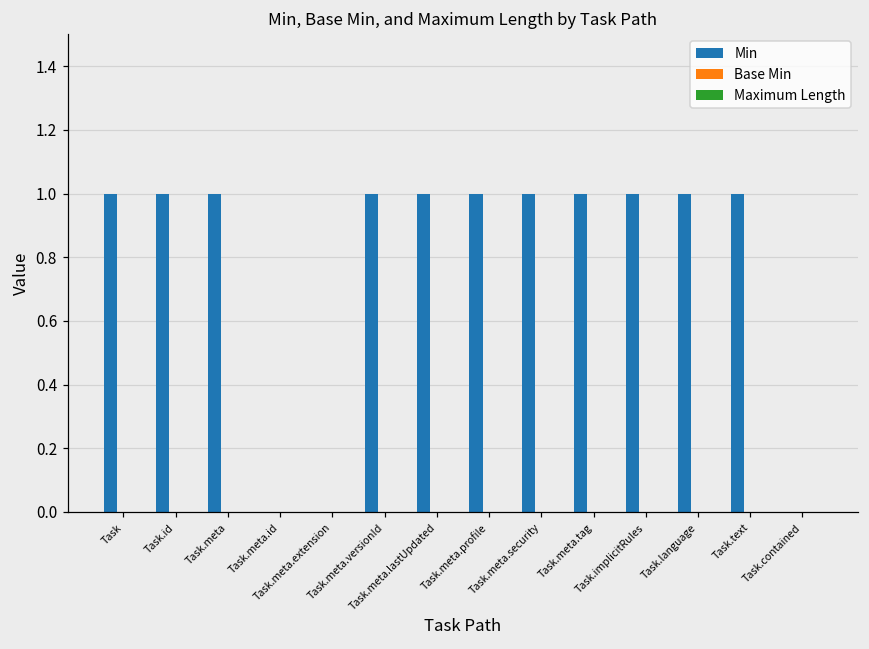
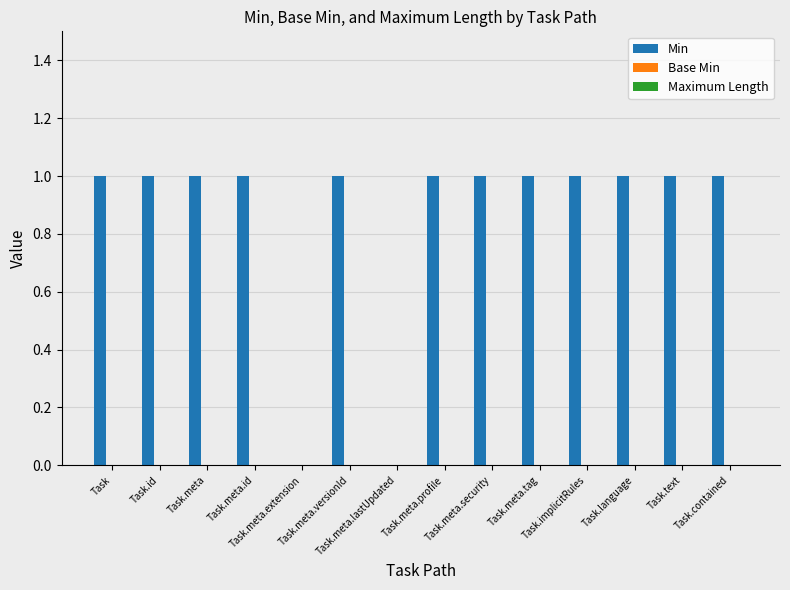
Min, Task.meta.id: 0 -> 1
Min, Task.meta.lastUpdated: 1 -> 0
Min, Task.contained: 0 -> 1
